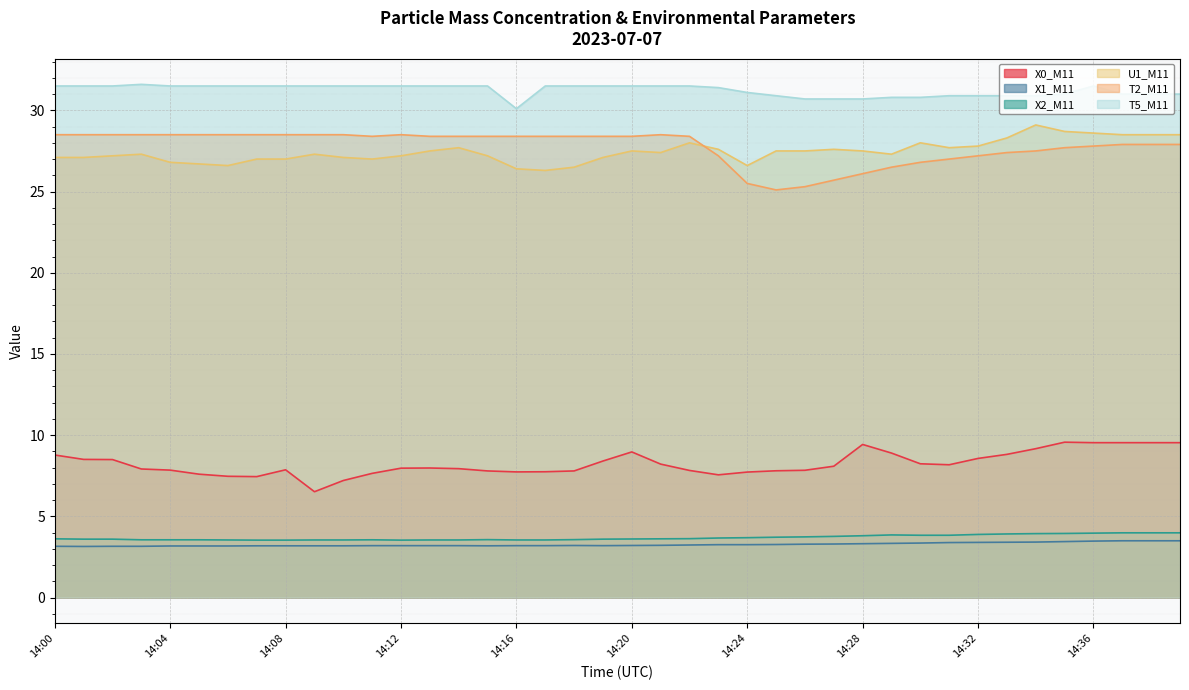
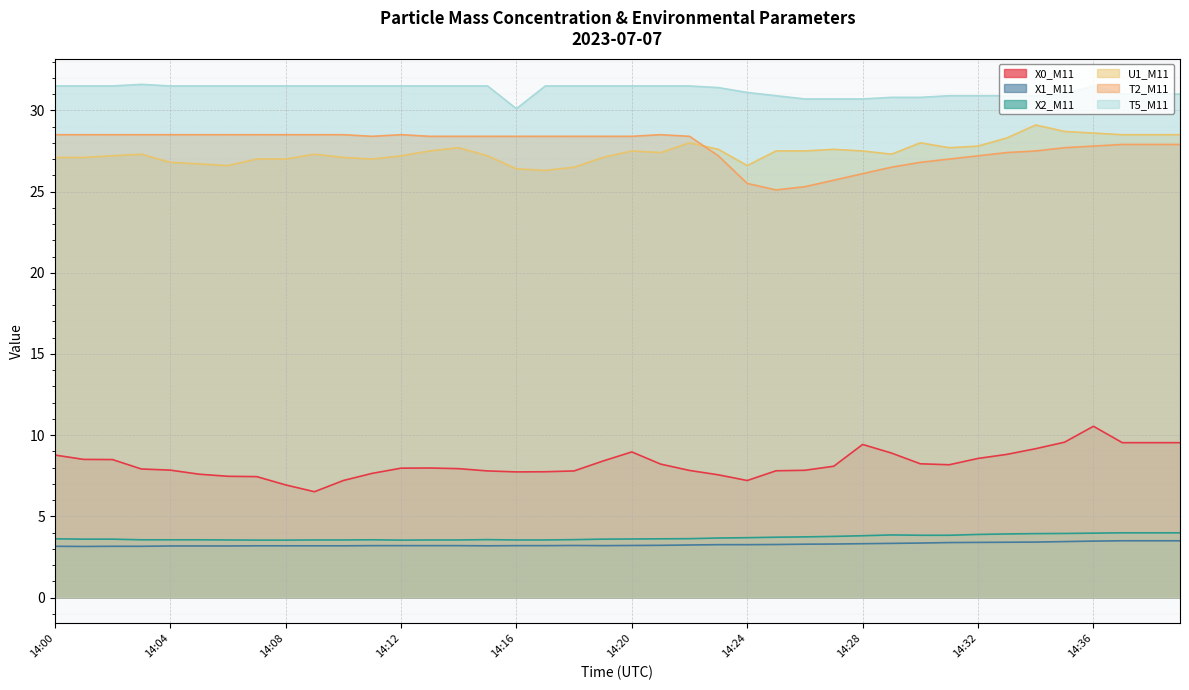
X0_M11, 14:08: 7.9 -> 6.9
X0_M11, 14:24: 7.7 -> 7.2
X0_M11, 14:36: 9.5 -> 10.6
